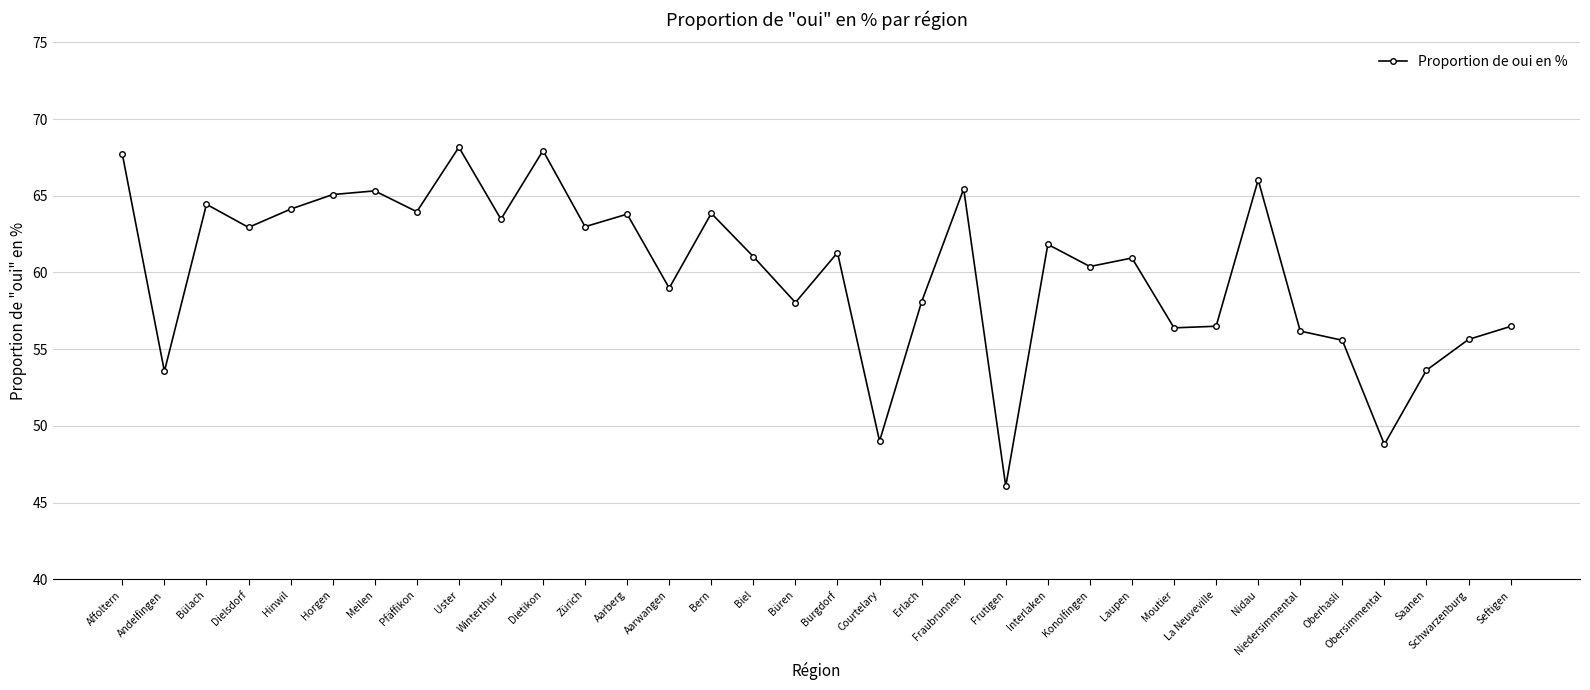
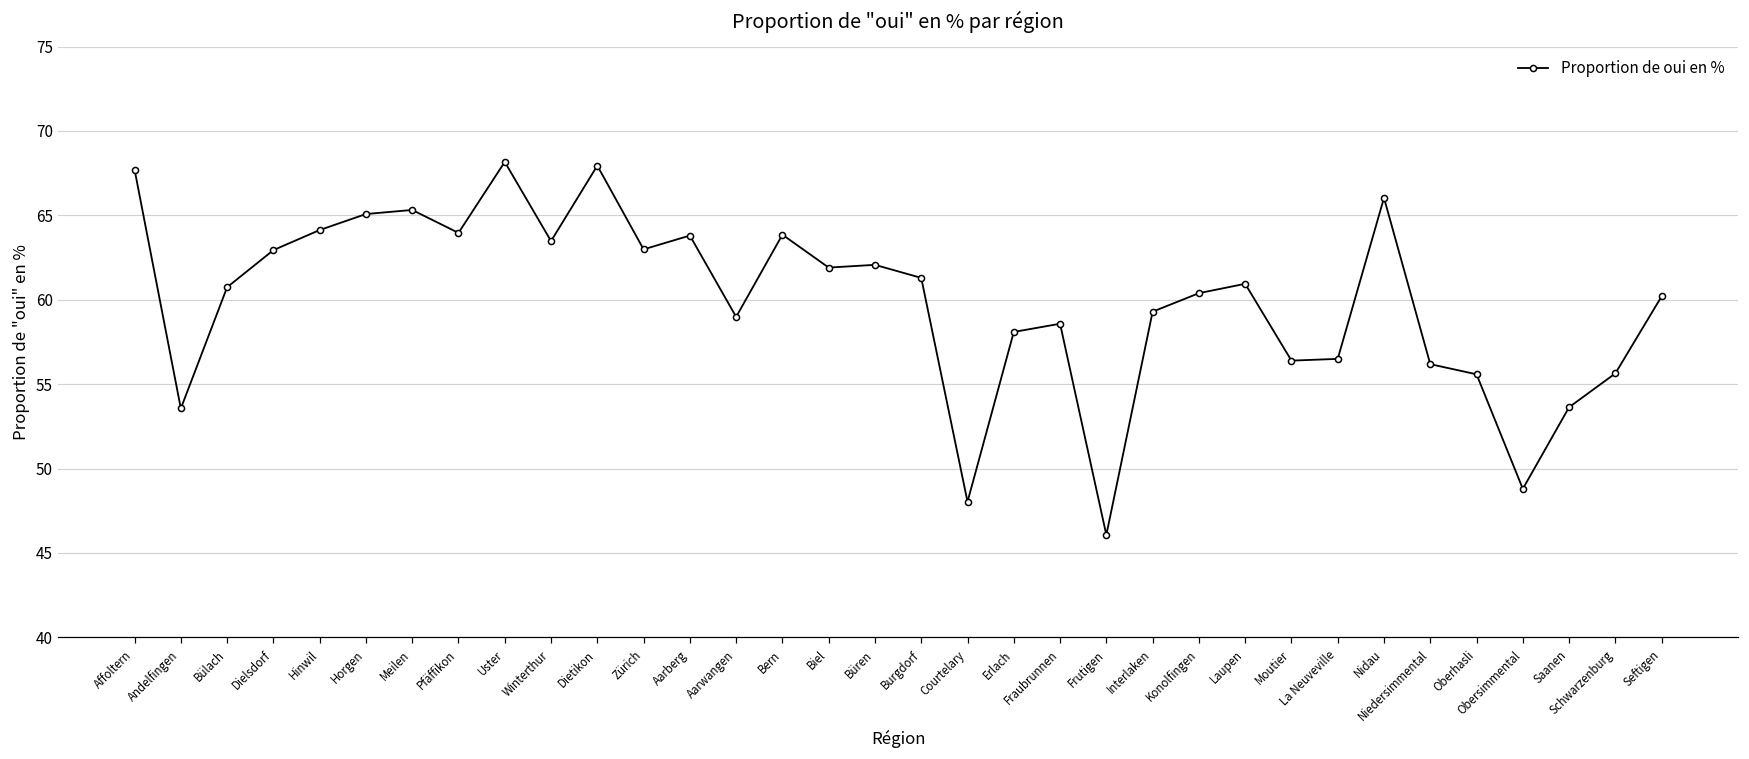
Bülach: 64.4 -> 60.7
Biel: 61.0 -> 61.9
Büren: 58.0 -> 62.1
Courtelary: 49.0 -> 48.0
Fraubrunnen: 65.5 -> 58.6
Interlaken: 61.8 -> 59.3
Seftigen: 56.5 -> 60.2
